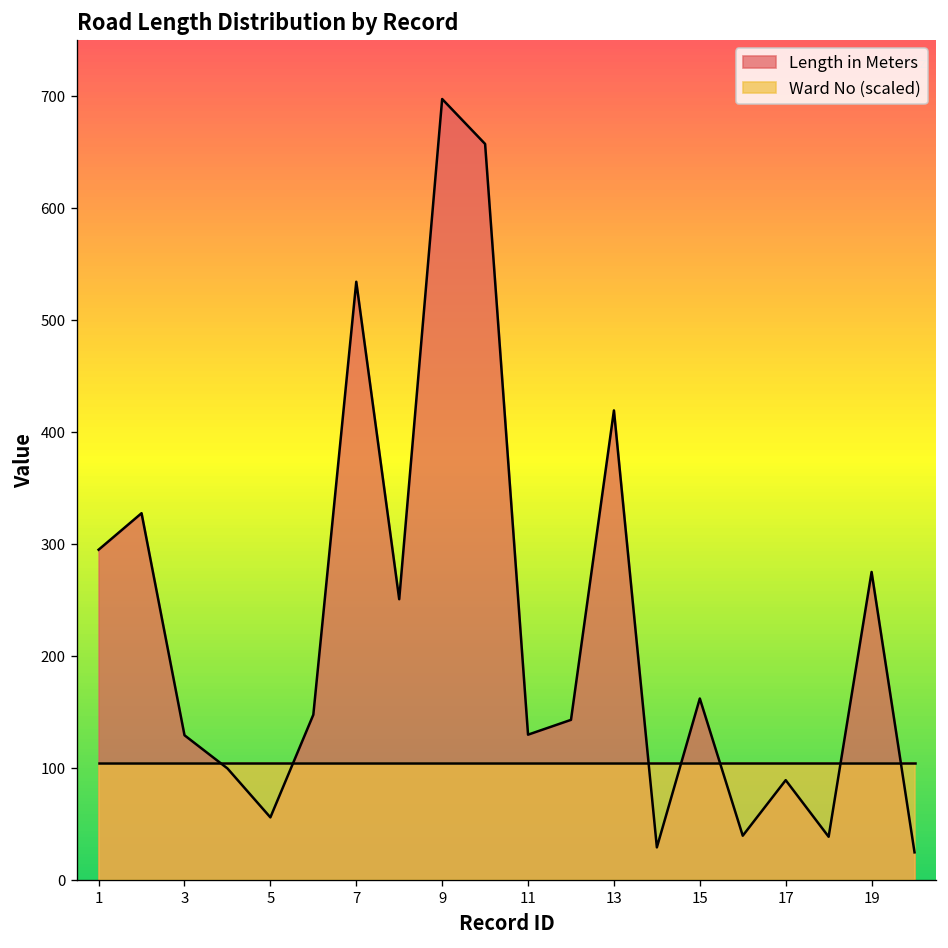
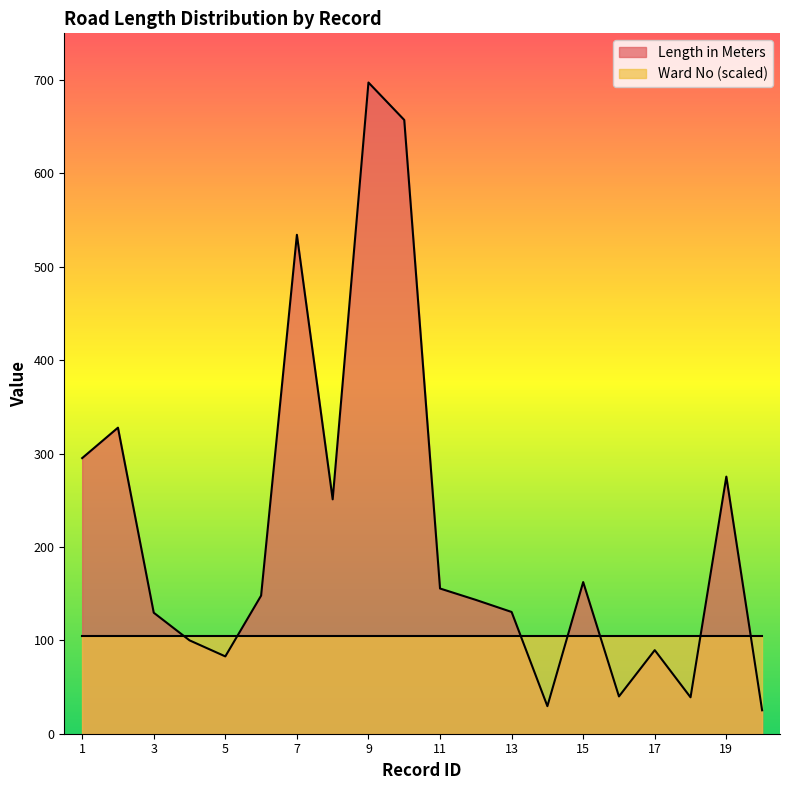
Length in Meters, 5: 60 -> 80
Length in Meters, 11: 130 -> 160
Length in Meters, 13: 420 -> 130
